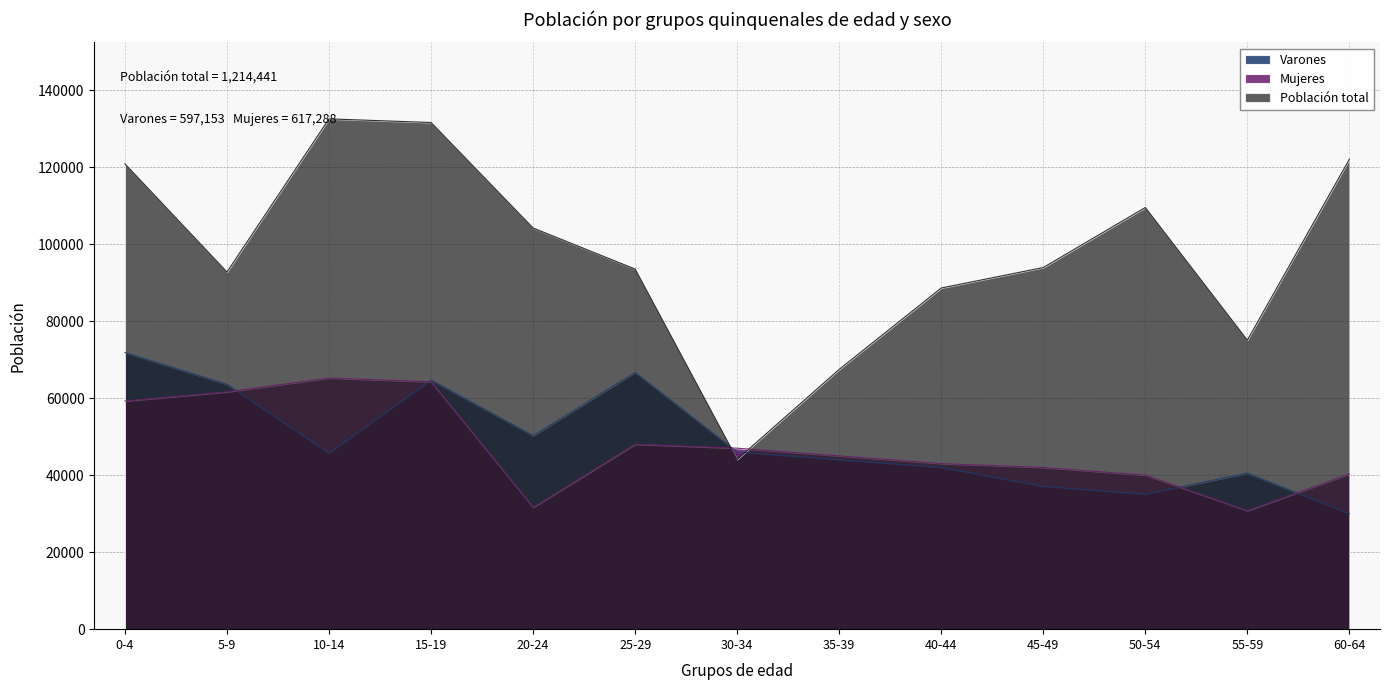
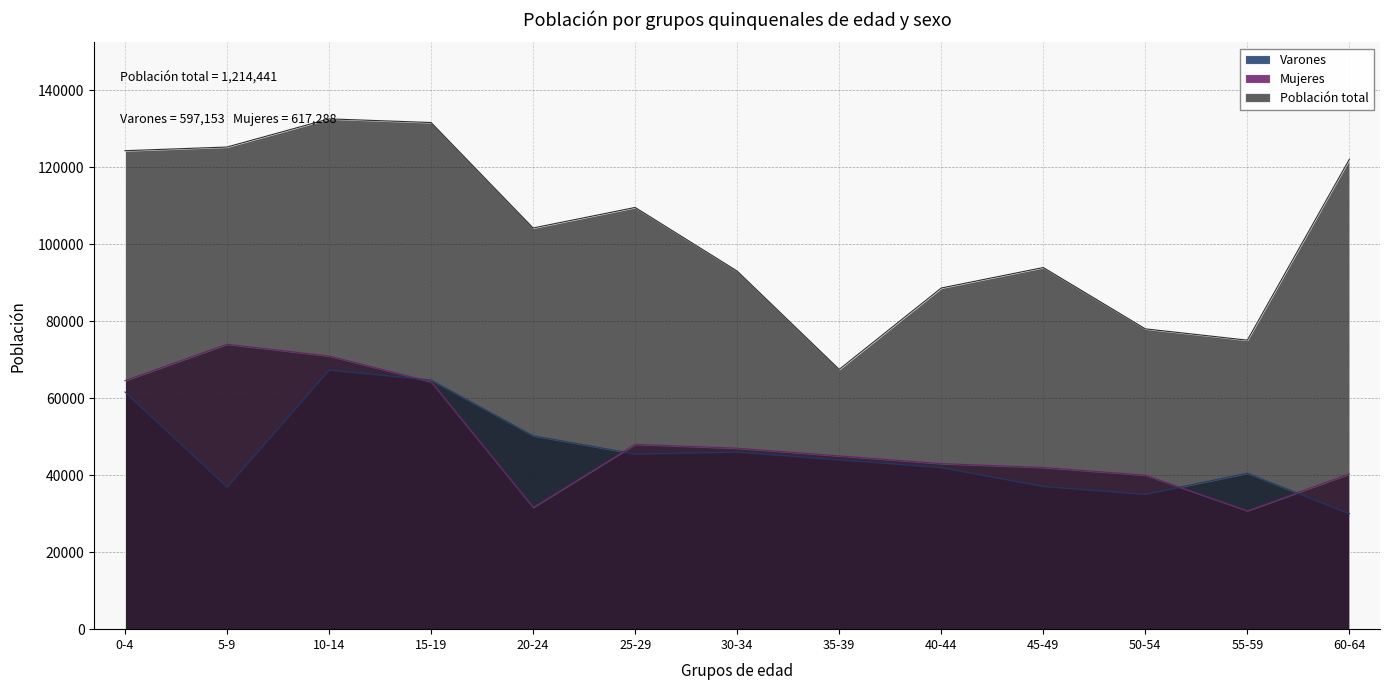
Varones, 0-4: 72000 -> 62000
Mujeres, 0-4: 59000 -> 65000
Población total, 0-4: 121000 -> 124000
Varones, 5-9: 64000 -> 37000
Mujeres, 5-9: 62000 -> 74000
Población total, 5-9: 93000 -> 125000
Varones, 10-14: 46000 -> 67000
Mujeres, 10-14: 65000 -> 71000
Varones, 25-29: 67000 -> 46000
Población total, 25-29: 94000 -> 110000
Población total, 30-34: 44000 -> 93000
Población total, 50-54: 110000 -> 78000
